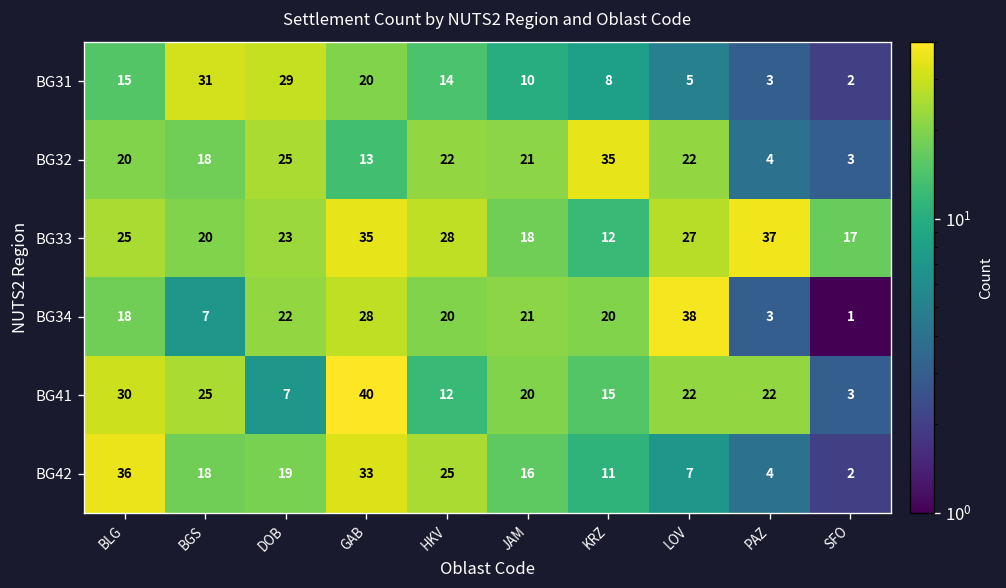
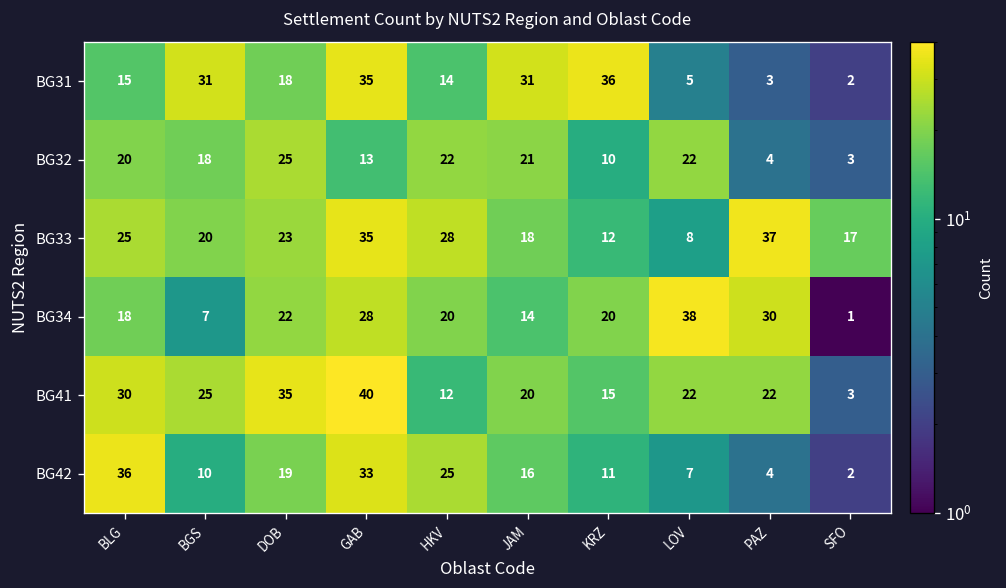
BG31, DOB: 29 -> 18
BG31, GAB: 20 -> 35
BG31, JAM: 10 -> 31
BG31, KRZ: 8 -> 36
BG32, KRZ: 35 -> 10
BG33, LOV: 27 -> 8
BG34, JAM: 21 -> 14
BG34, PAZ: 3 -> 30
BG41, DOB: 7 -> 35
BG42, BGS: 18 -> 10
